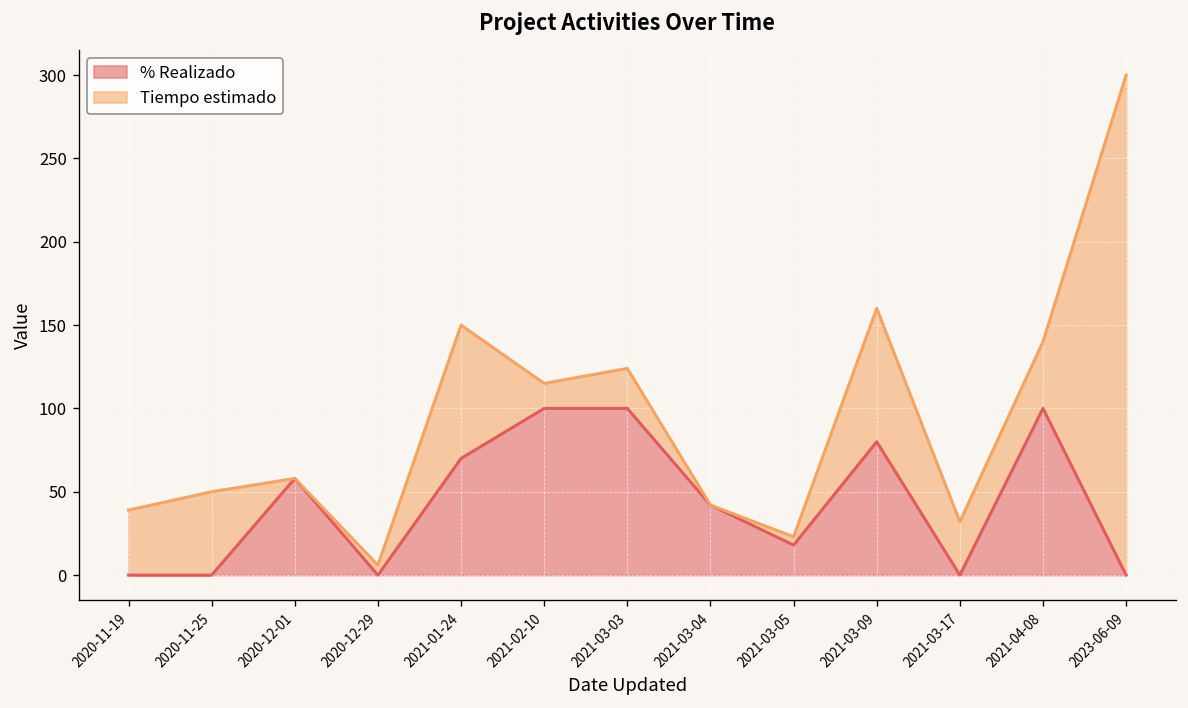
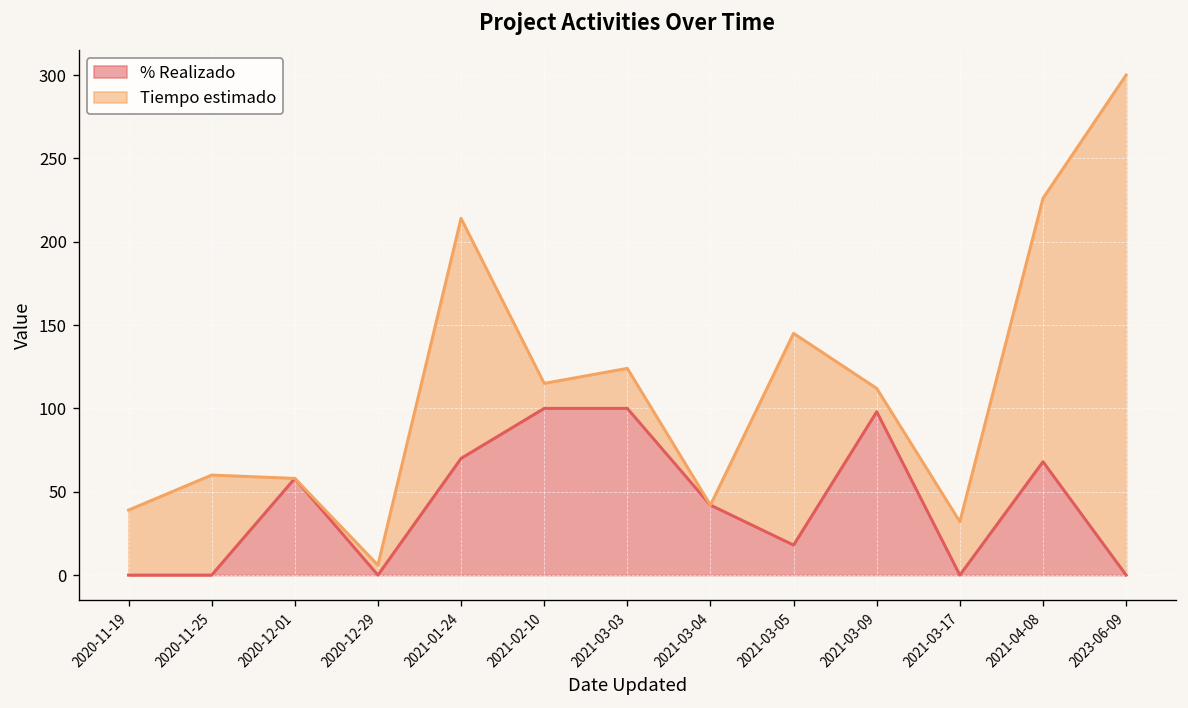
Tiempo estimado, 2020-11-25: 50 -> 60
Tiempo estimado, 2021-01-24: 80 -> 144
Tiempo estimado, 2021-03-05: 5 -> 127
% Realizado, 2021-03-09: 80 -> 98
Tiempo estimado, 2021-03-09: 80 -> 14
% Realizado, 2021-04-08: 100 -> 68
Tiempo estimado, 2021-04-08: 40 -> 158
